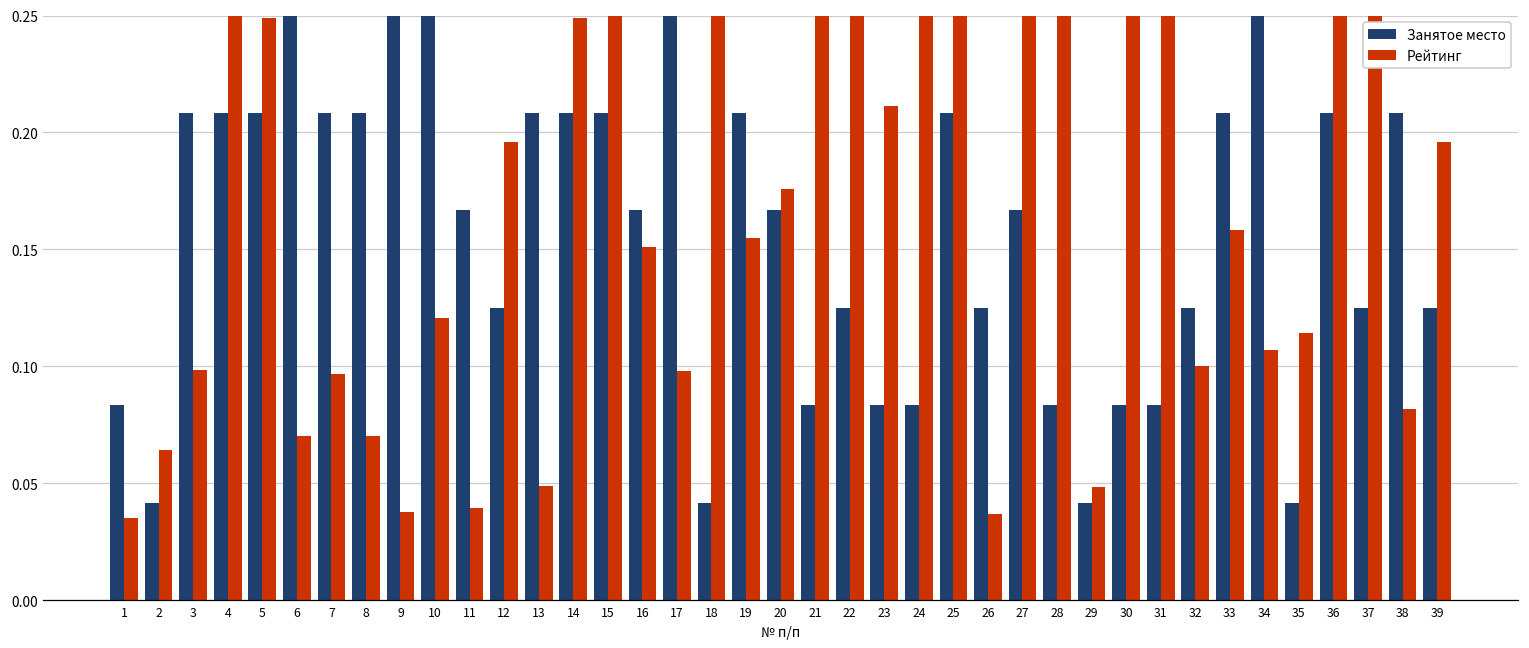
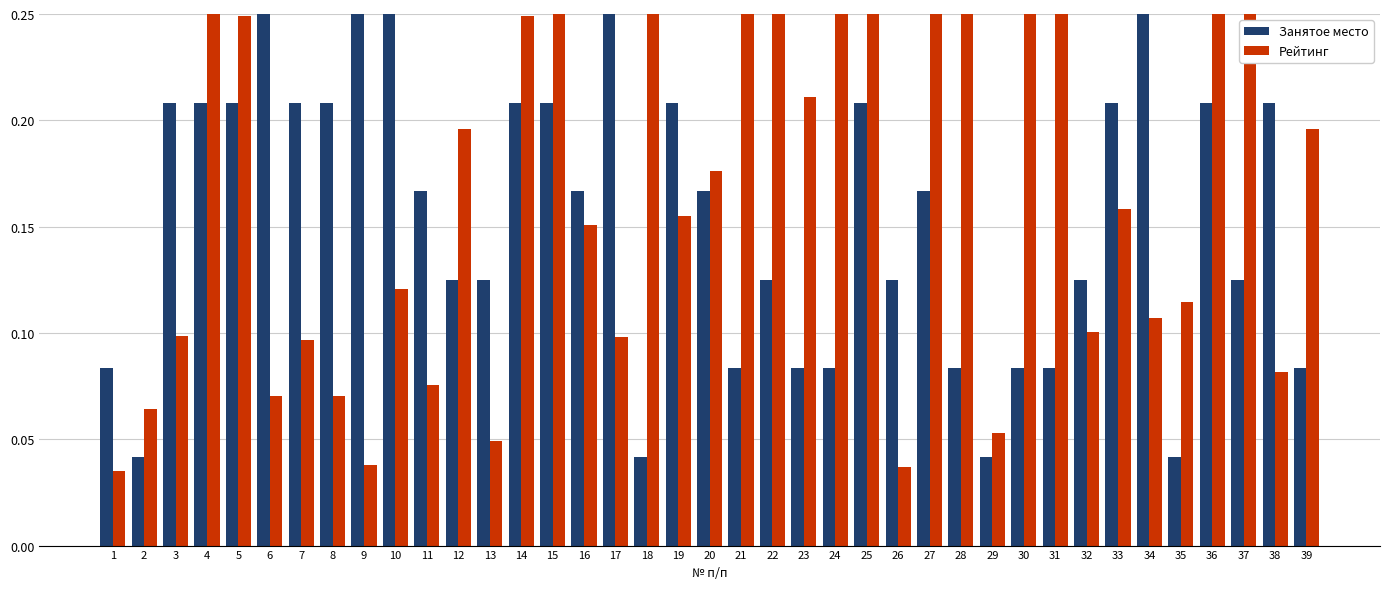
Рейтинг, 11: 0.039 -> 0.075
Занятое место, 13: 0.208 -> 0.125
Рейтинг, 29: 0.049 -> 0.053
Занятое место, 39: 0.125 -> 0.083
